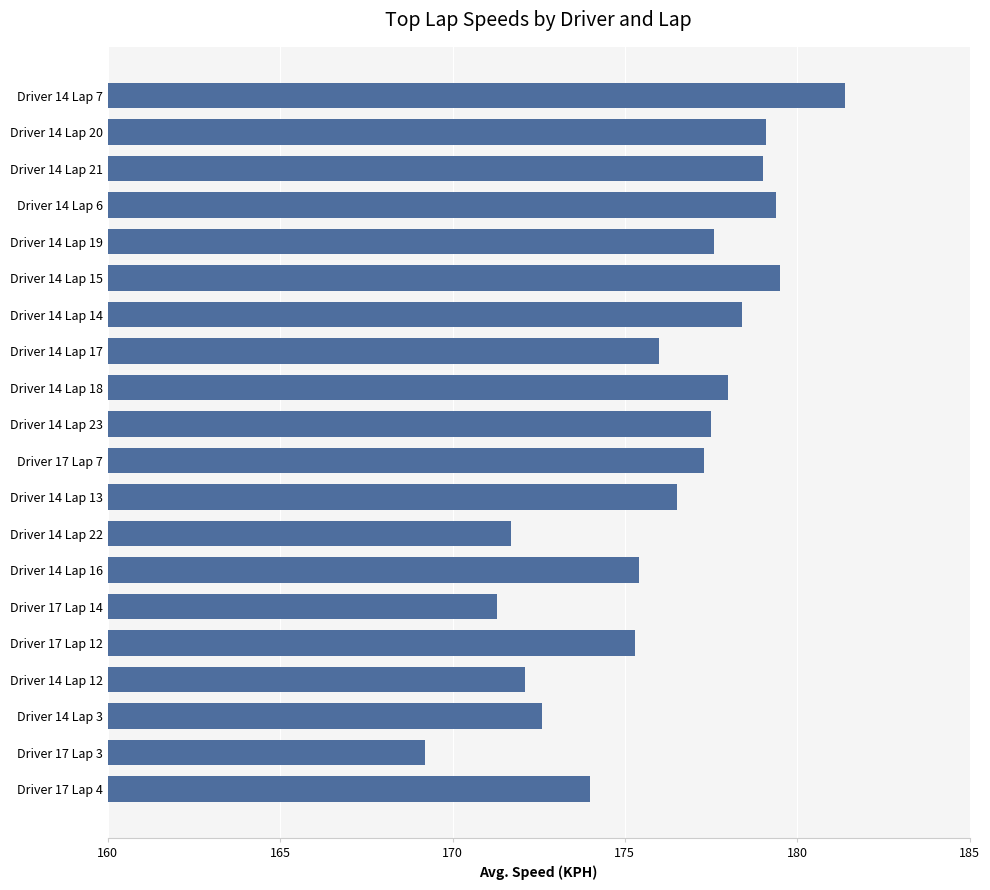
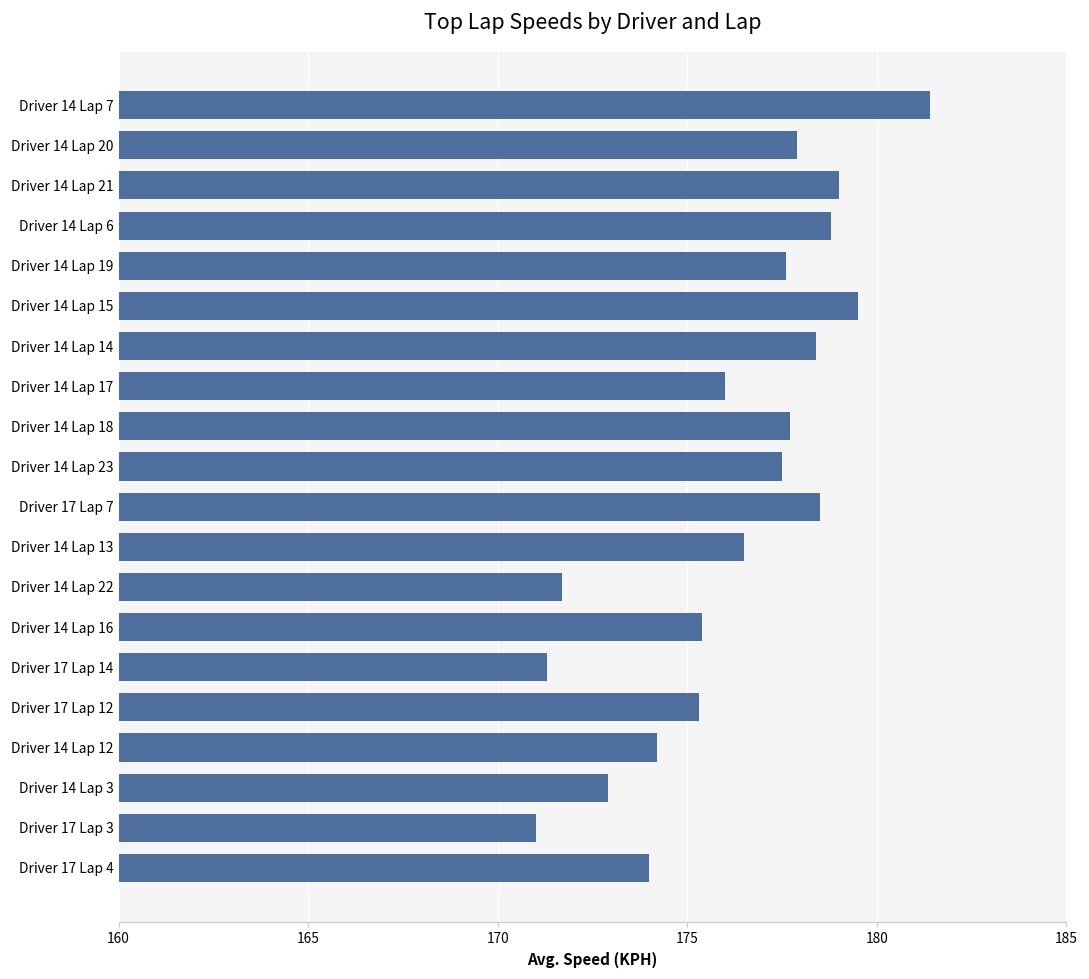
Driver 14 Lap 20: 179.1 -> 177.9
Driver 14 Lap 6: 179.4 -> 178.8
Driver 14 Lap 18: 178.0 -> 177.7
Driver 17 Lap 7: 177.3 -> 178.5
Driver 14 Lap 12: 172.1 -> 174.2
Driver 14 Lap 3: 172.6 -> 172.9
Driver 17 Lap 3: 169.2 -> 171.0
